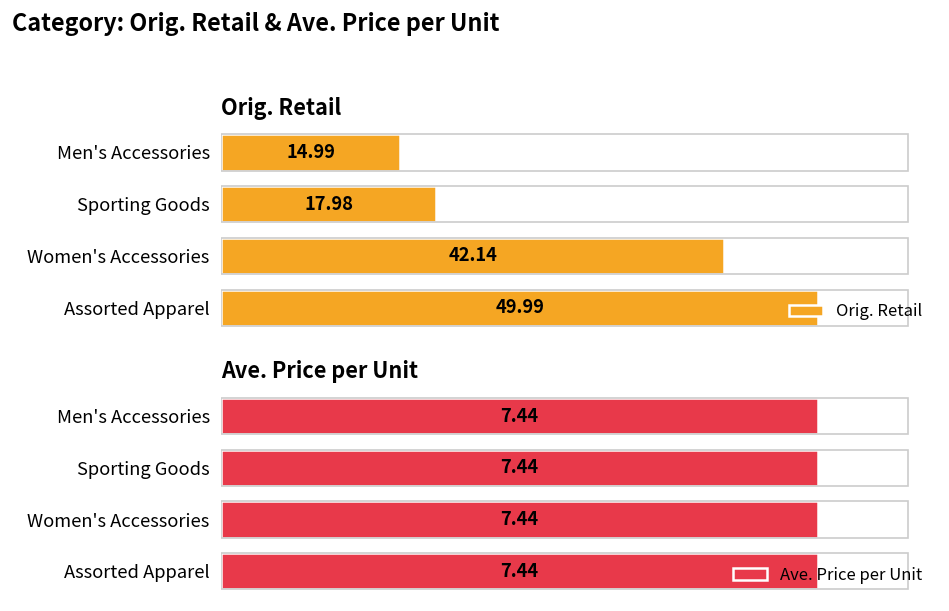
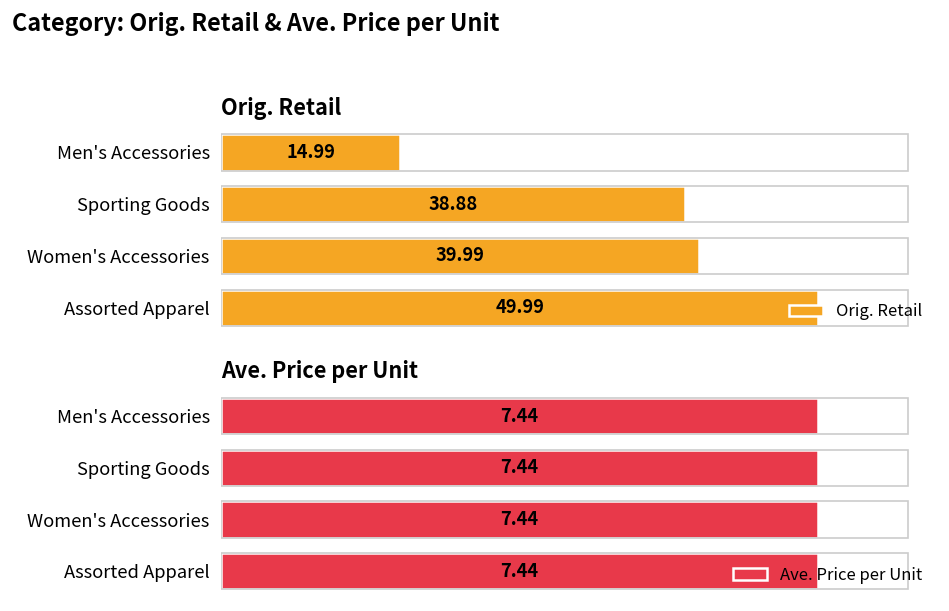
Orig. Retail, Sporting Goods: 17.98 -> 38.88
Orig. Retail, Women's Accessories: 42.14 -> 39.99
